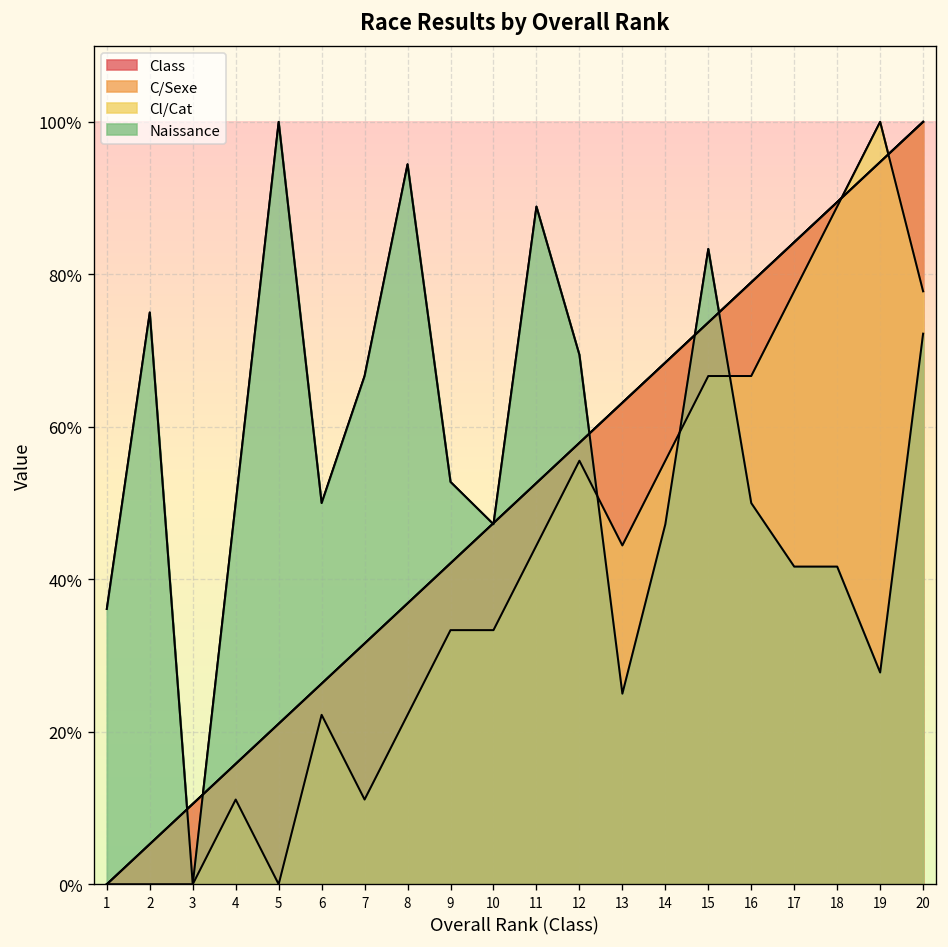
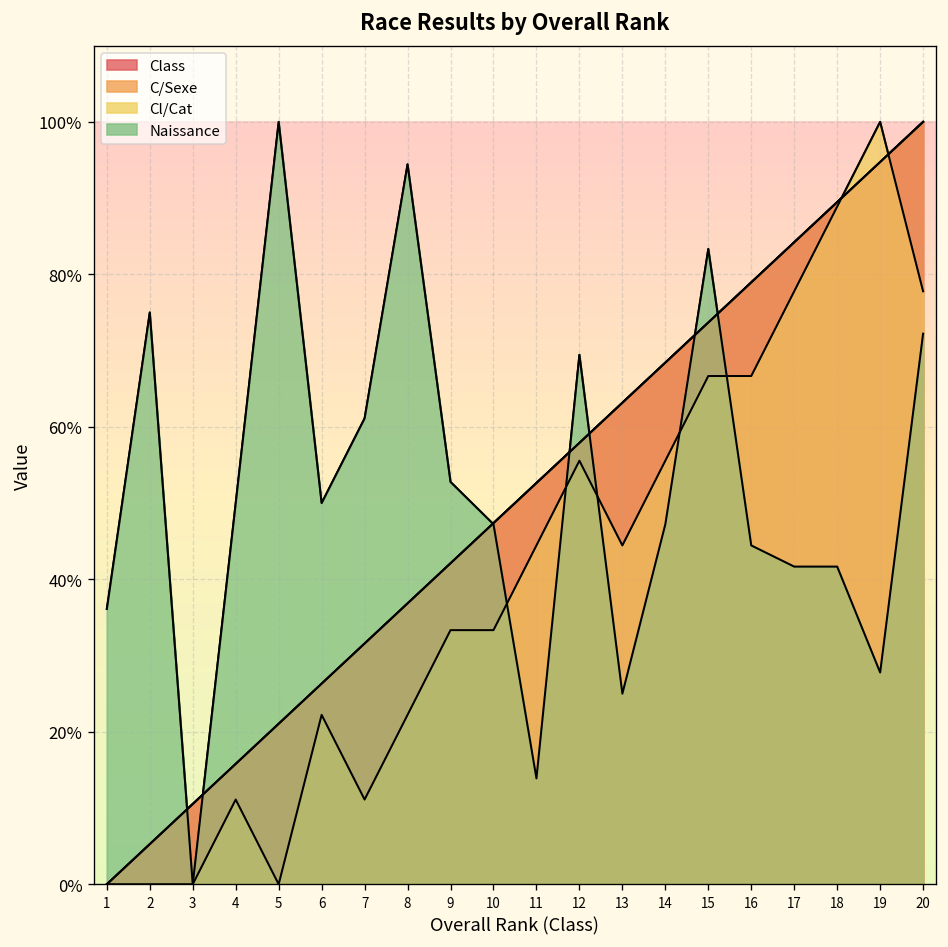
Naissance, 7: 67% -> 61%
Naissance, 11: 89% -> 14%
Naissance, 16: 50% -> 44%
